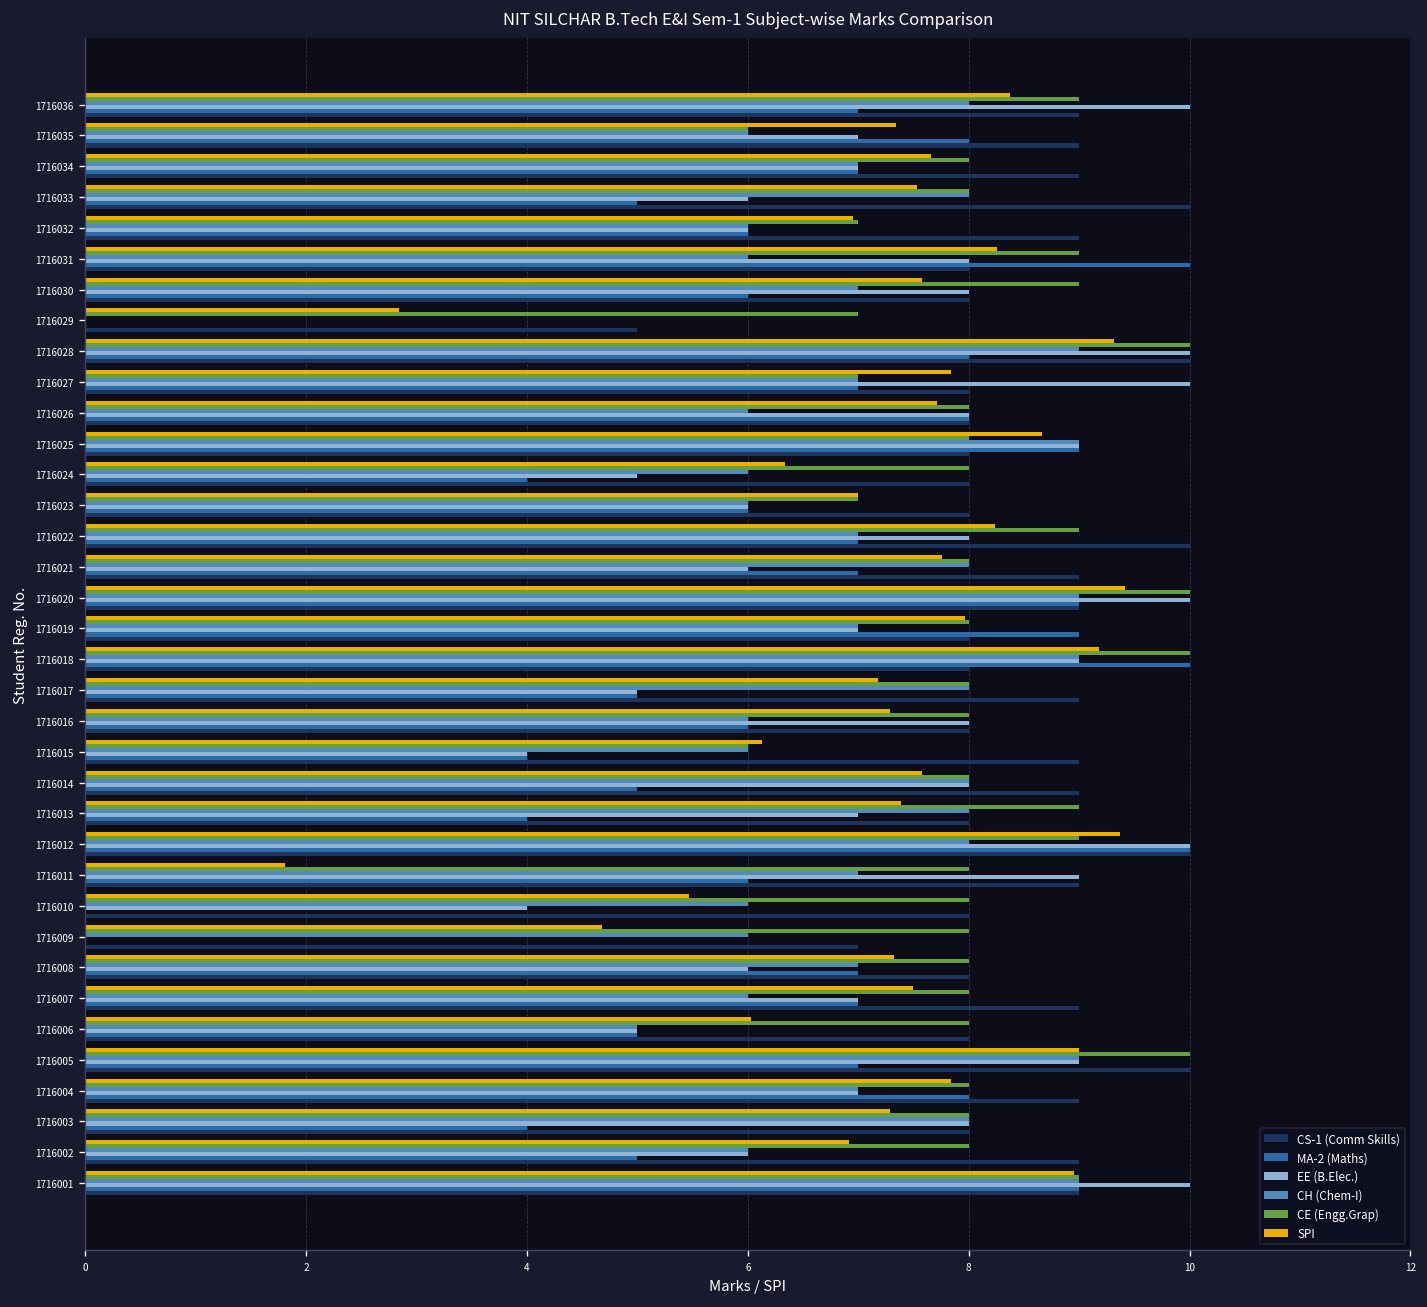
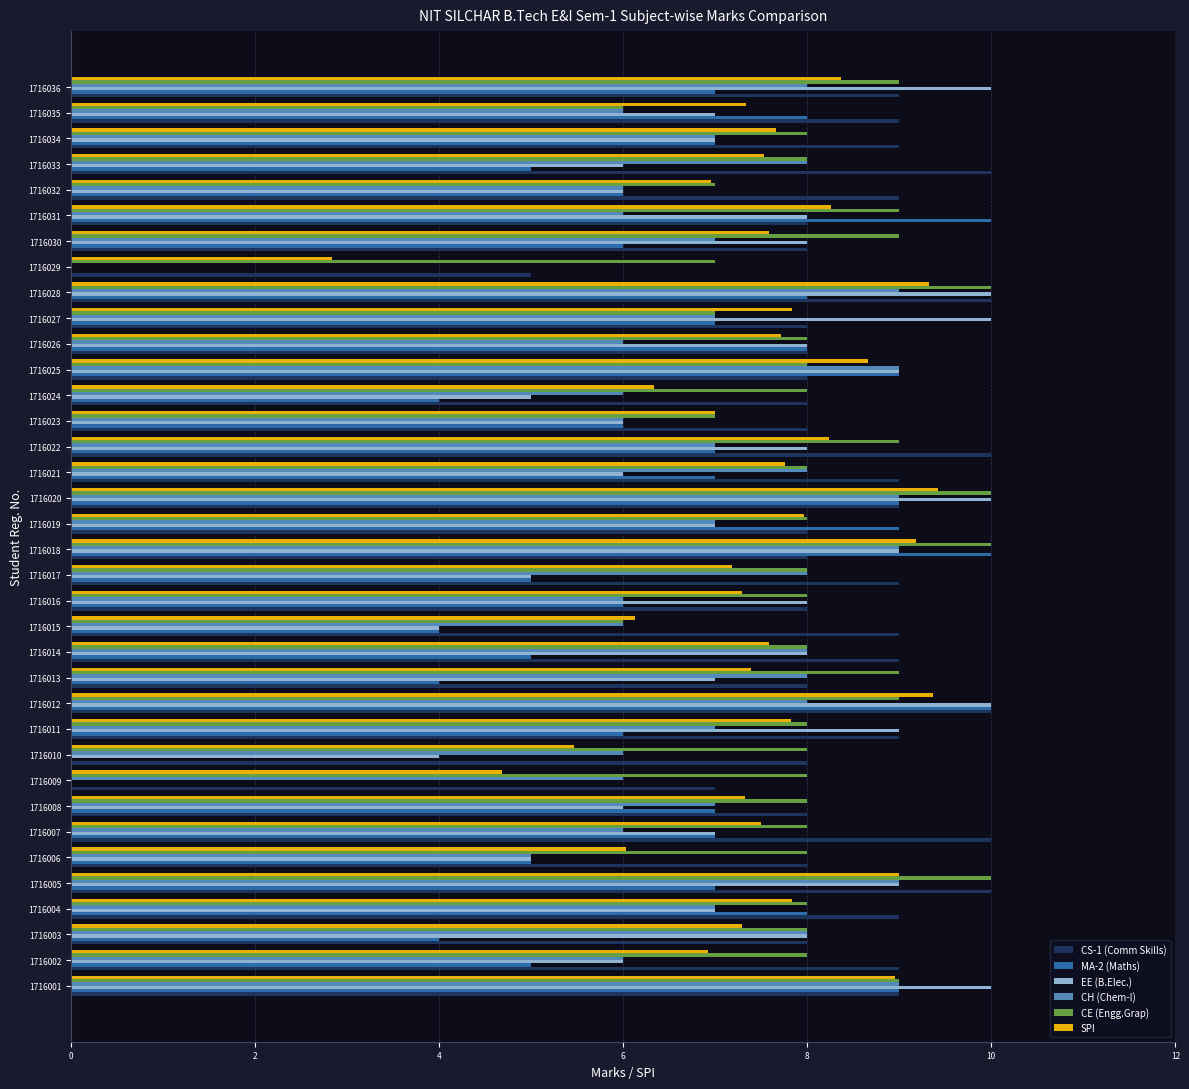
SPI, 1716011: 1.8 -> 7.8
CS-1 (Comm Skills), 1716007: 9 -> 10
